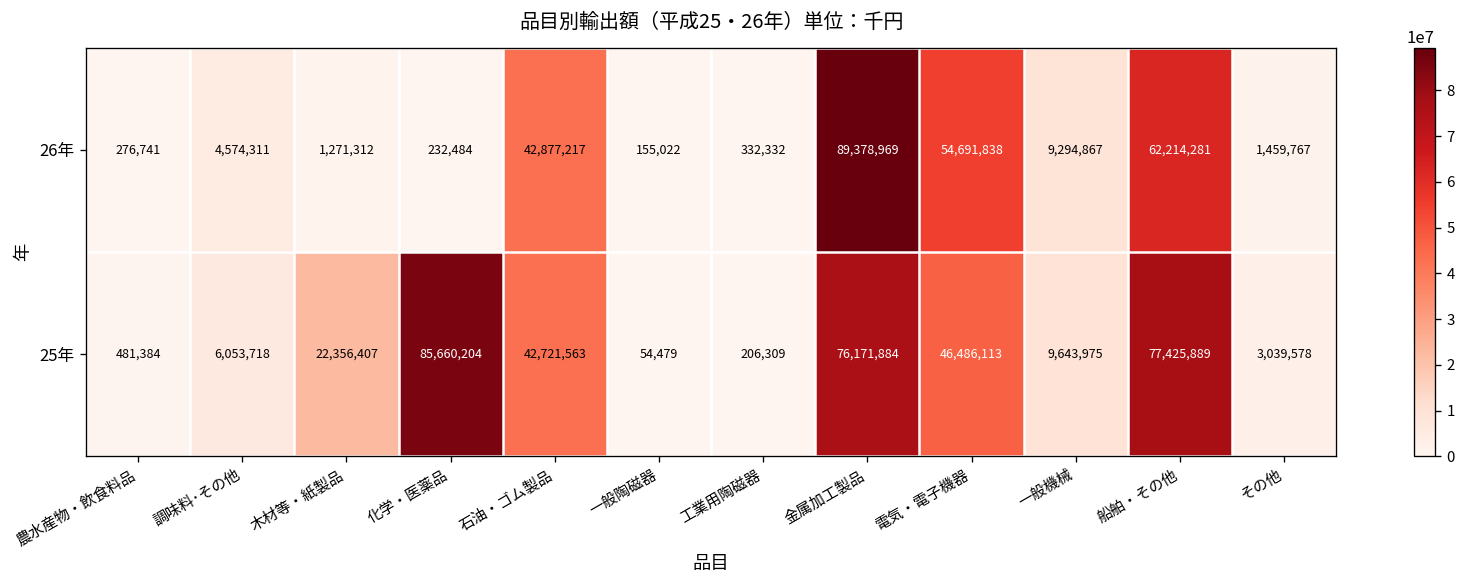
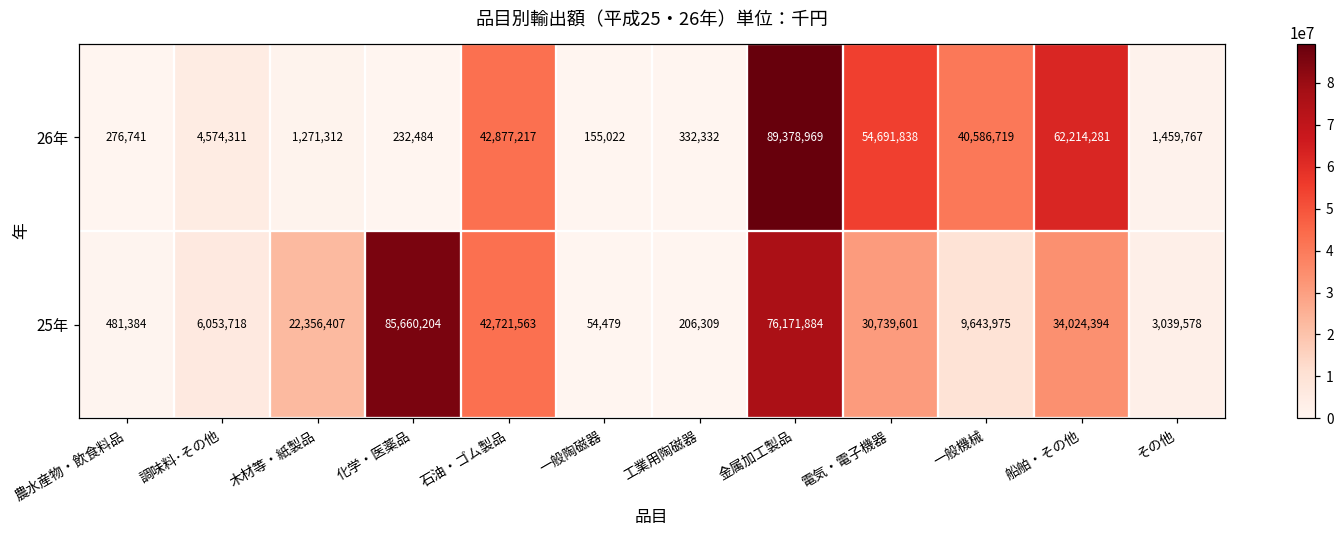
26年, 一般機械: 9,294,867 -> 40,586,719
25年, 電気・電子機器: 46,486,113 -> 30,739,601
25年, 船舶・その他: 77,425,889 -> 34,024,394
